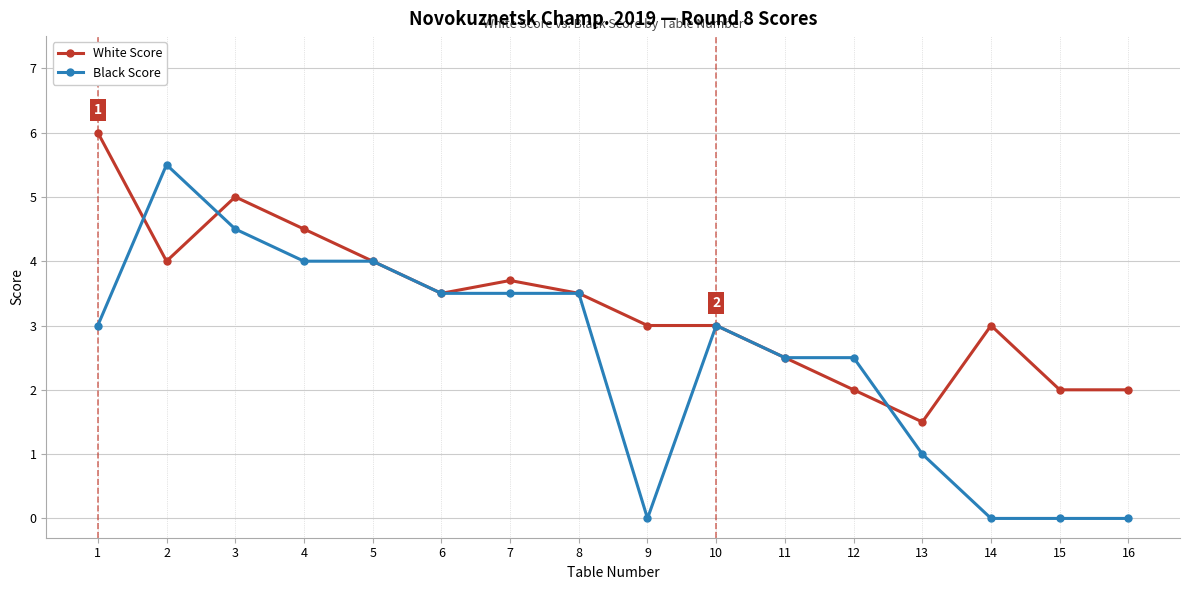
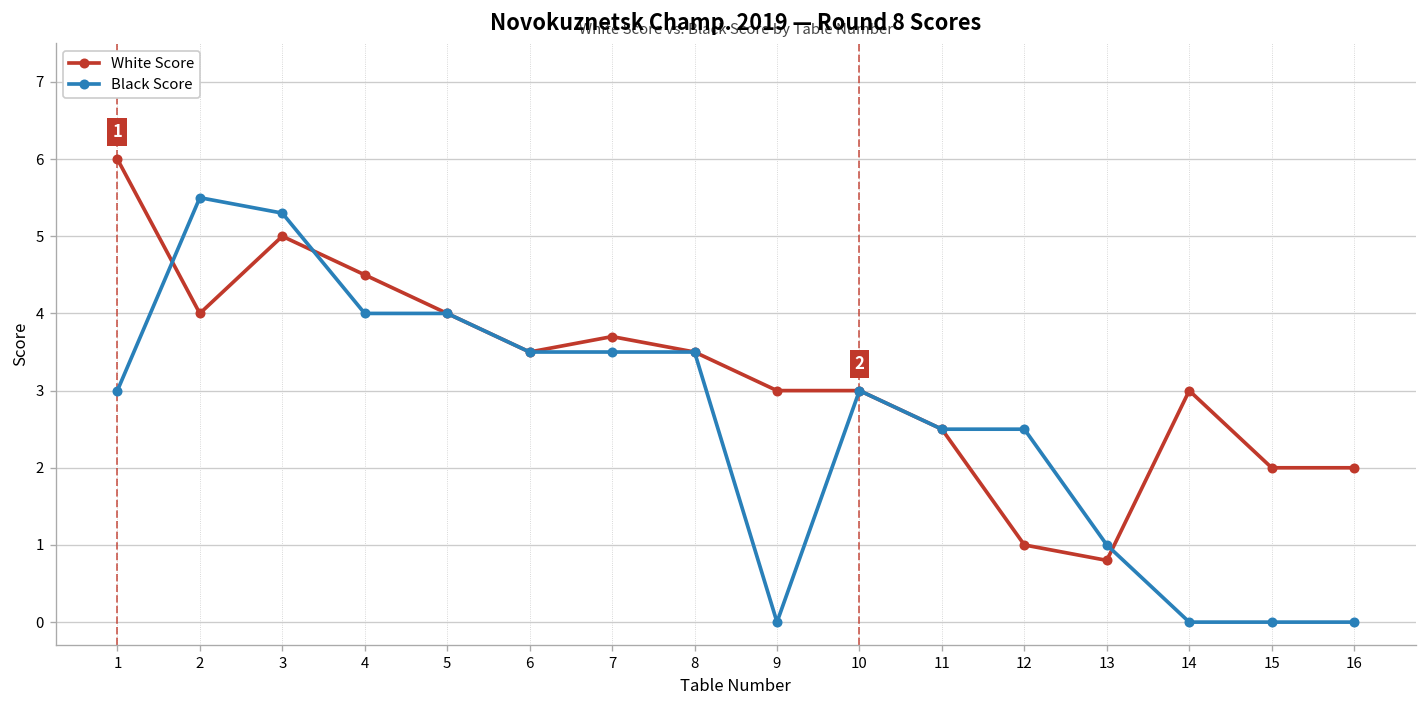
Black Score, 3: 4.5 -> 5.3
White Score, 12: 2 -> 1
White Score, 13: 1.5 -> 0.8
